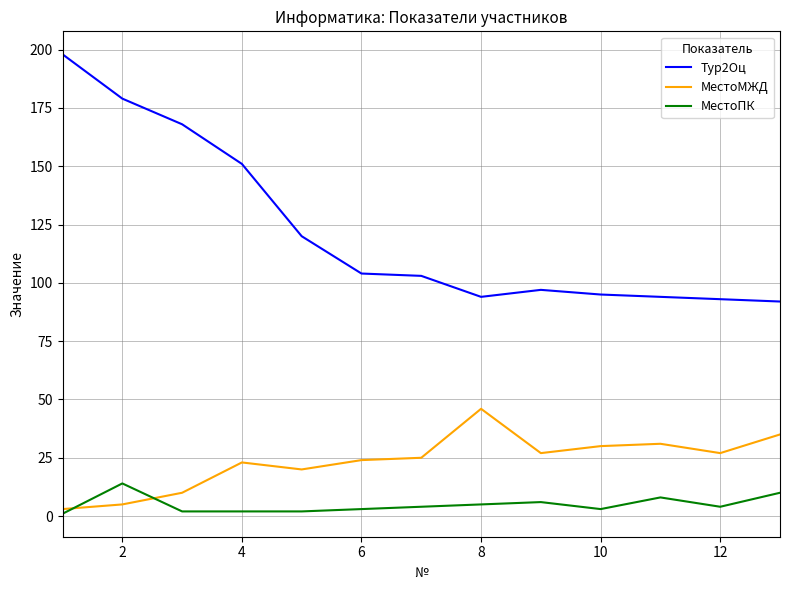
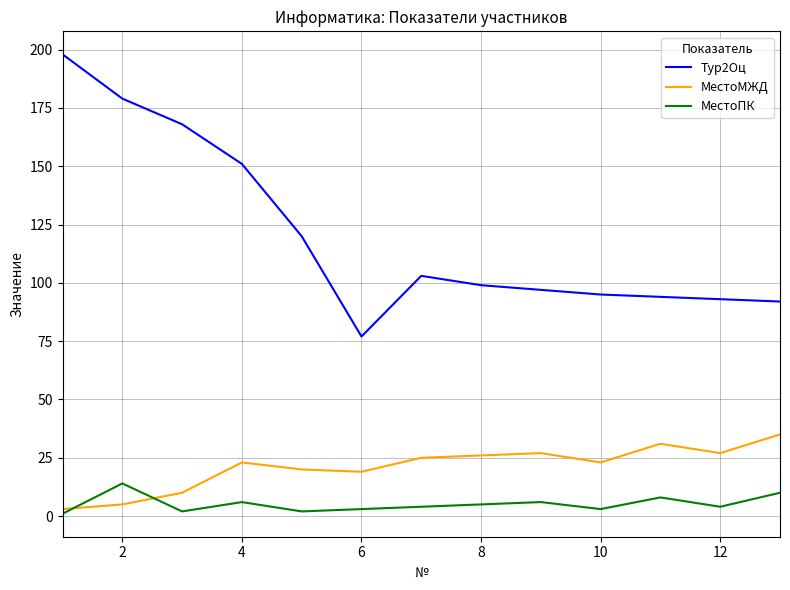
МестоПК, 4: 2 -> 6
Тур2Оц, 6: 104 -> 77
МестоМЖД, 6: 24 -> 19
Тур2Оц, 8: 94 -> 99
МестоМЖД, 8: 46 -> 26
МестоМЖД, 10: 30 -> 23
